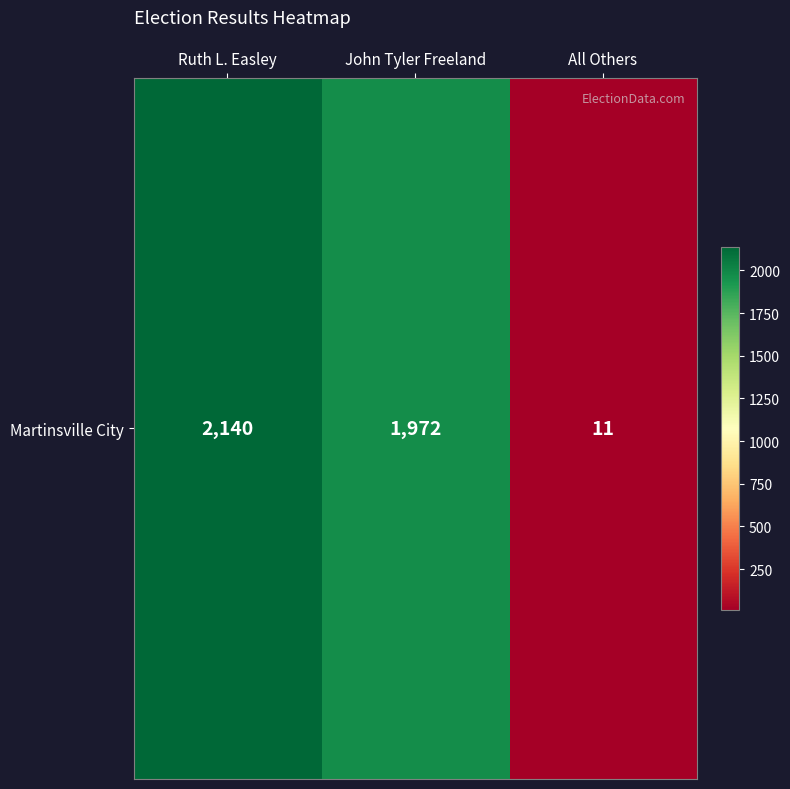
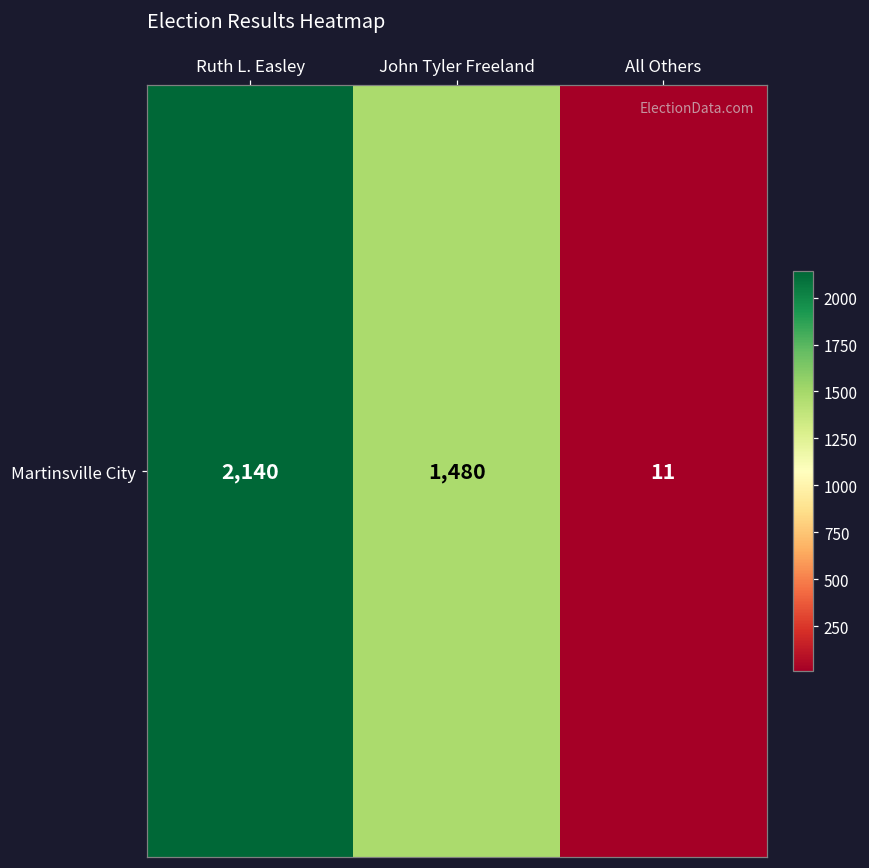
Martinsville City, John Tyler Freeland: 1,972 -> 1,480
